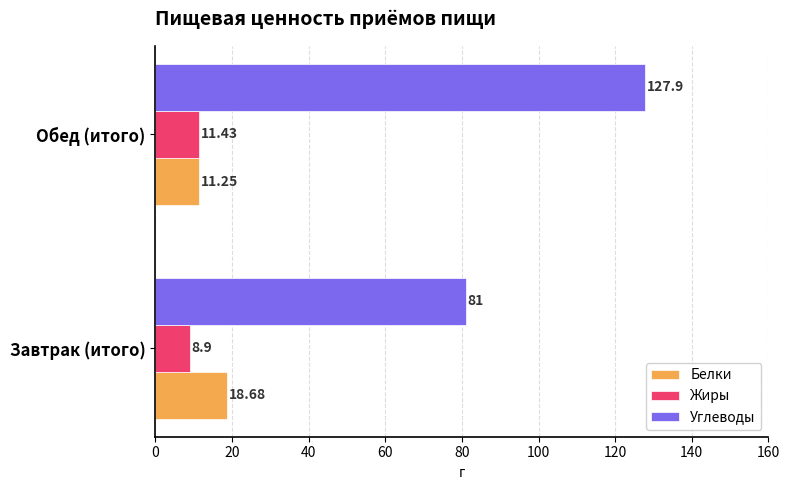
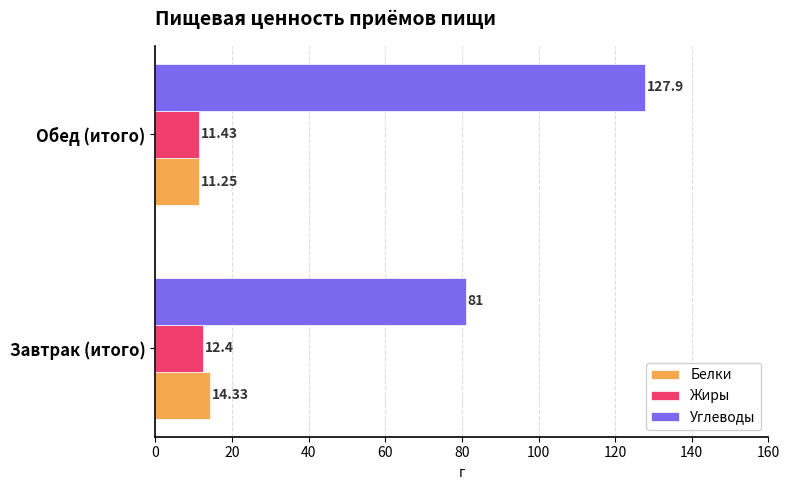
Жиры, Завтрак (итого): 8.9 -> 12.4
Белки, Завтрак (итого): 18.68 -> 14.33
